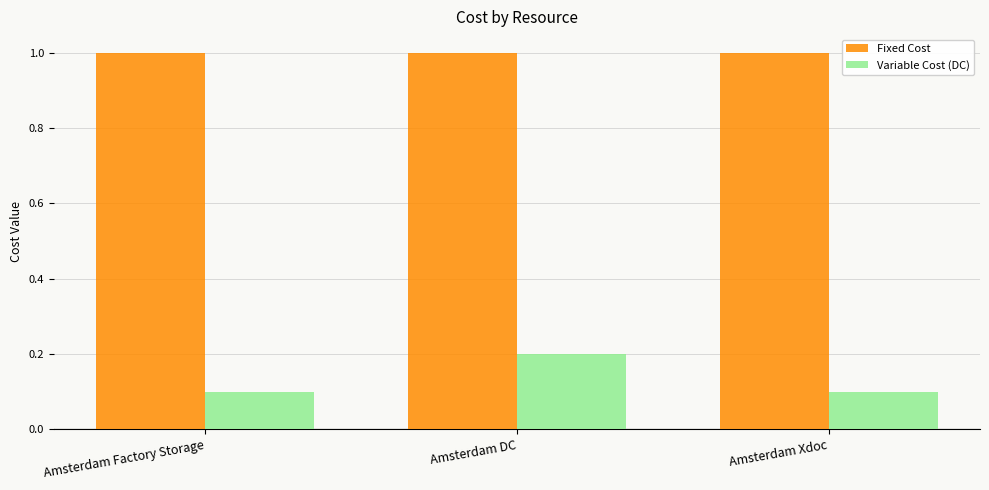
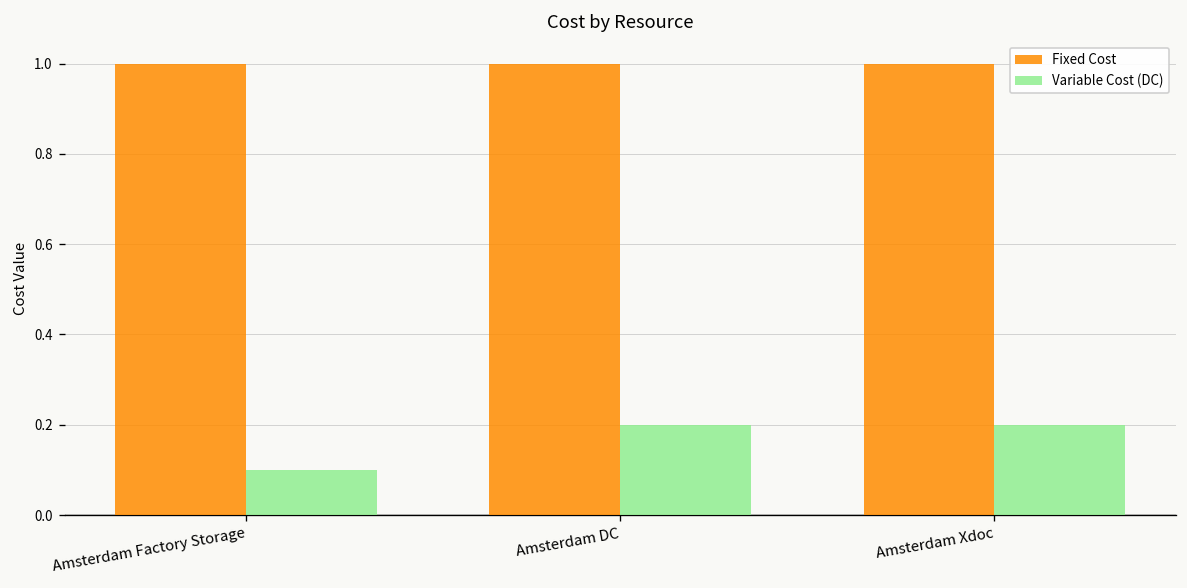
Variable Cost (DC), Amsterdam Xdoc: 0.1 -> 0.2
